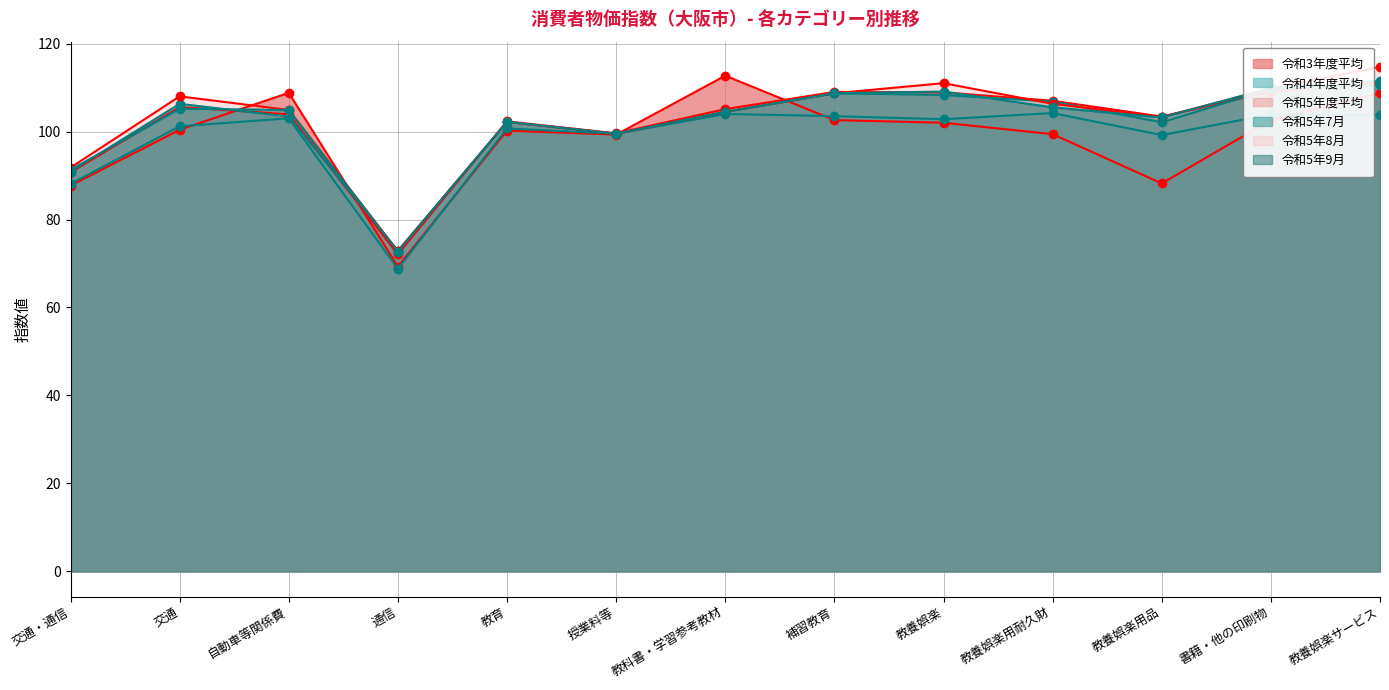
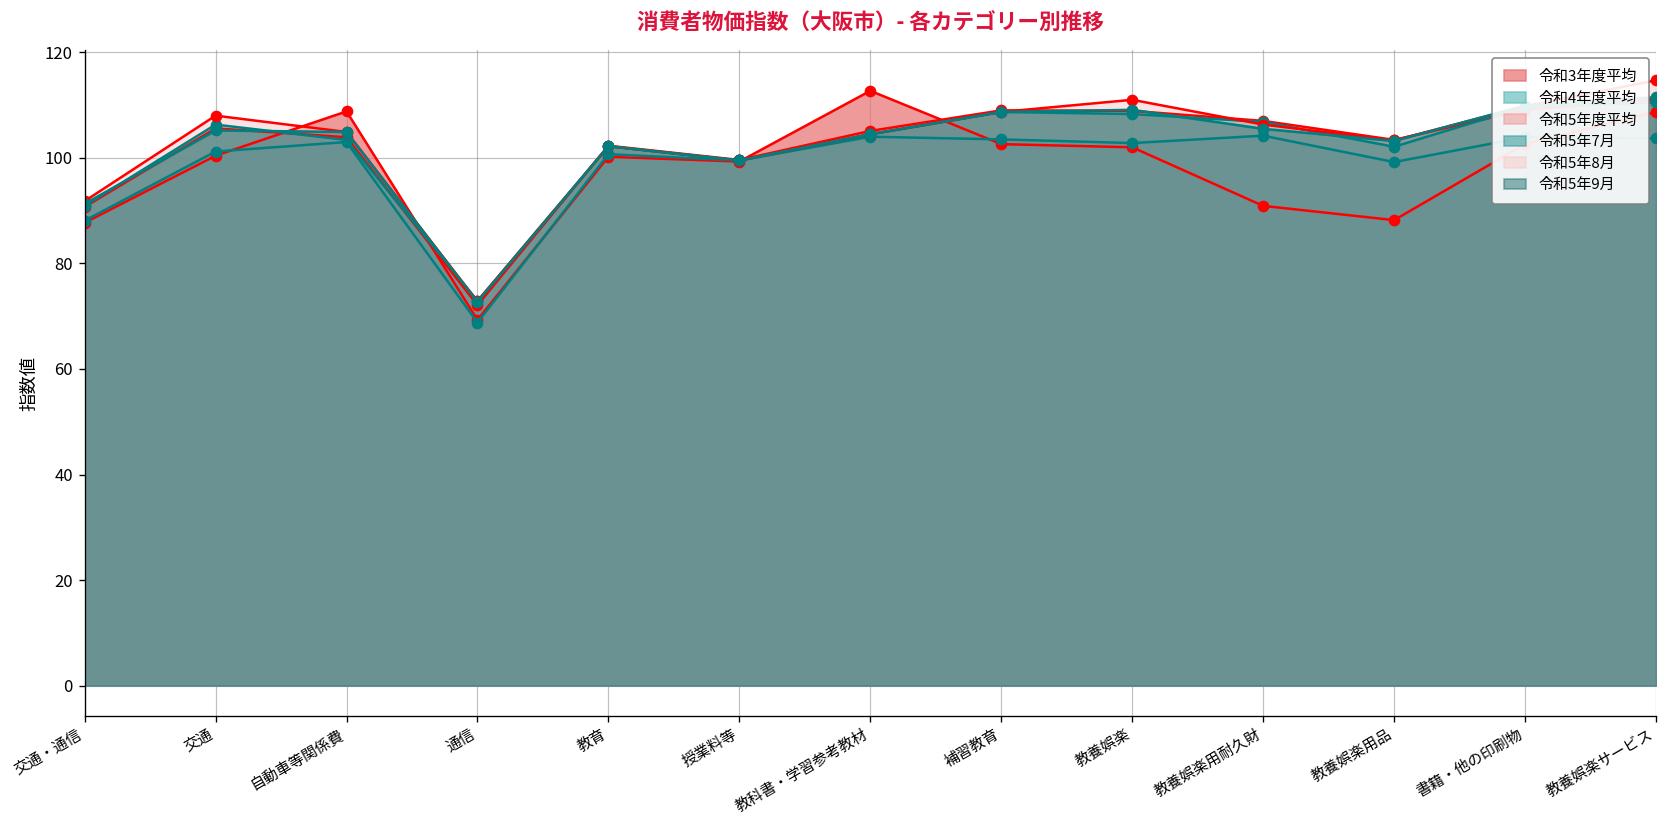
令和3年度平均, 教養娯楽用耐久財: 99 -> 91
